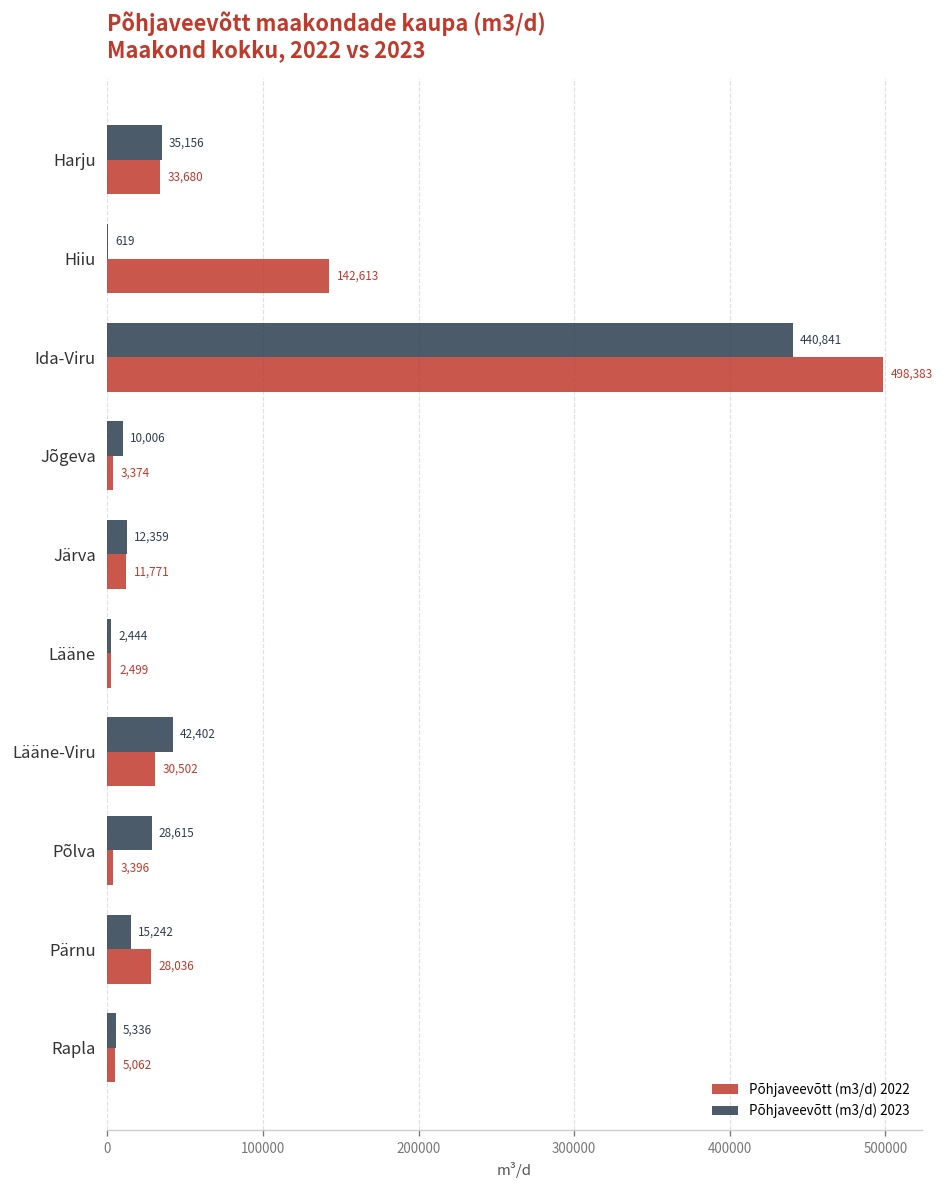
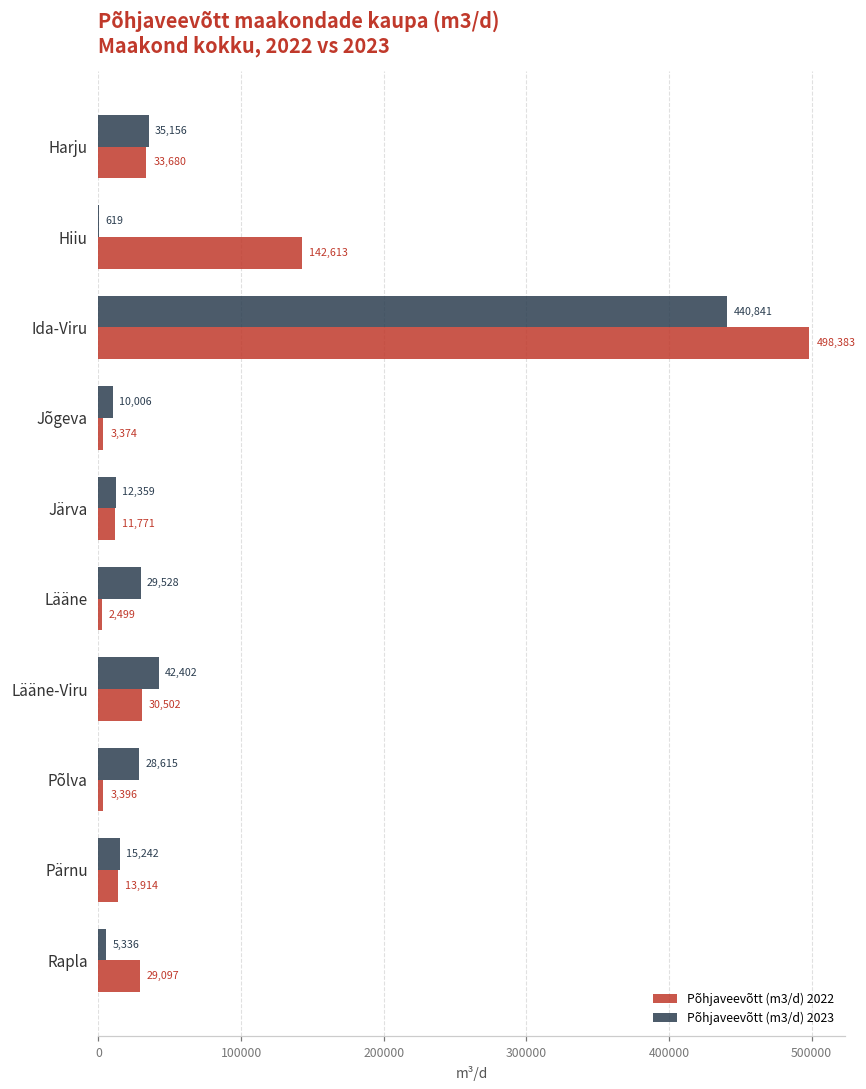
Põhjaveevõtt (m3/d) 2023, Lääne: 2,444 -> 29,528
Põhjaveevõtt (m3/d) 2022, Pärnu: 28,036 -> 13,914
Põhjaveevõtt (m3/d) 2022, Rapla: 5,062 -> 29,097
